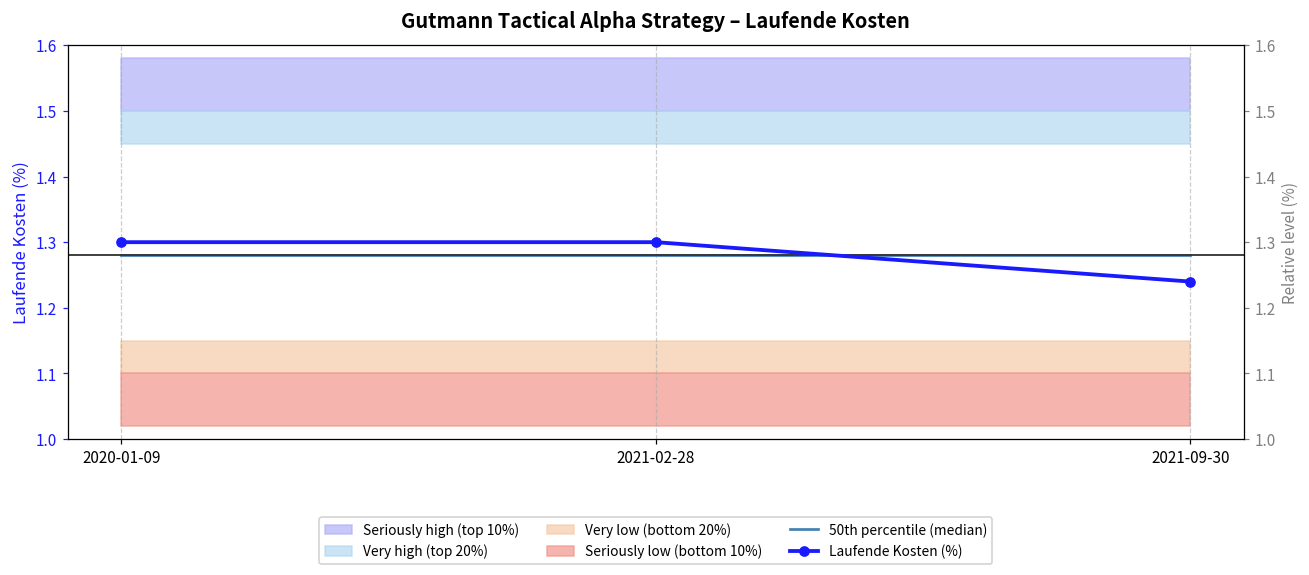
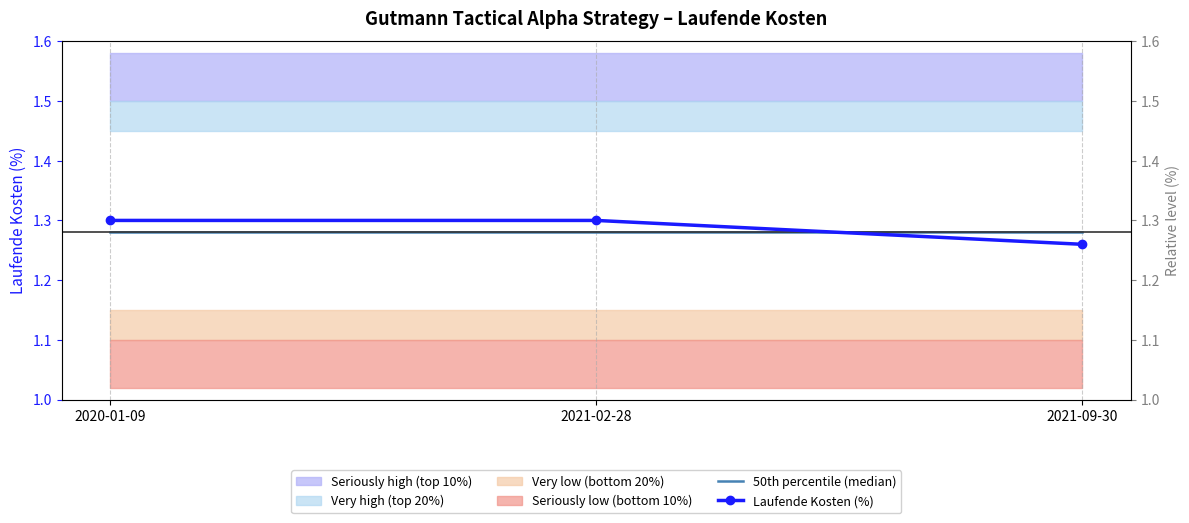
Laufende Kosten (%), 2021-09-30: 1.24 -> 1.26
